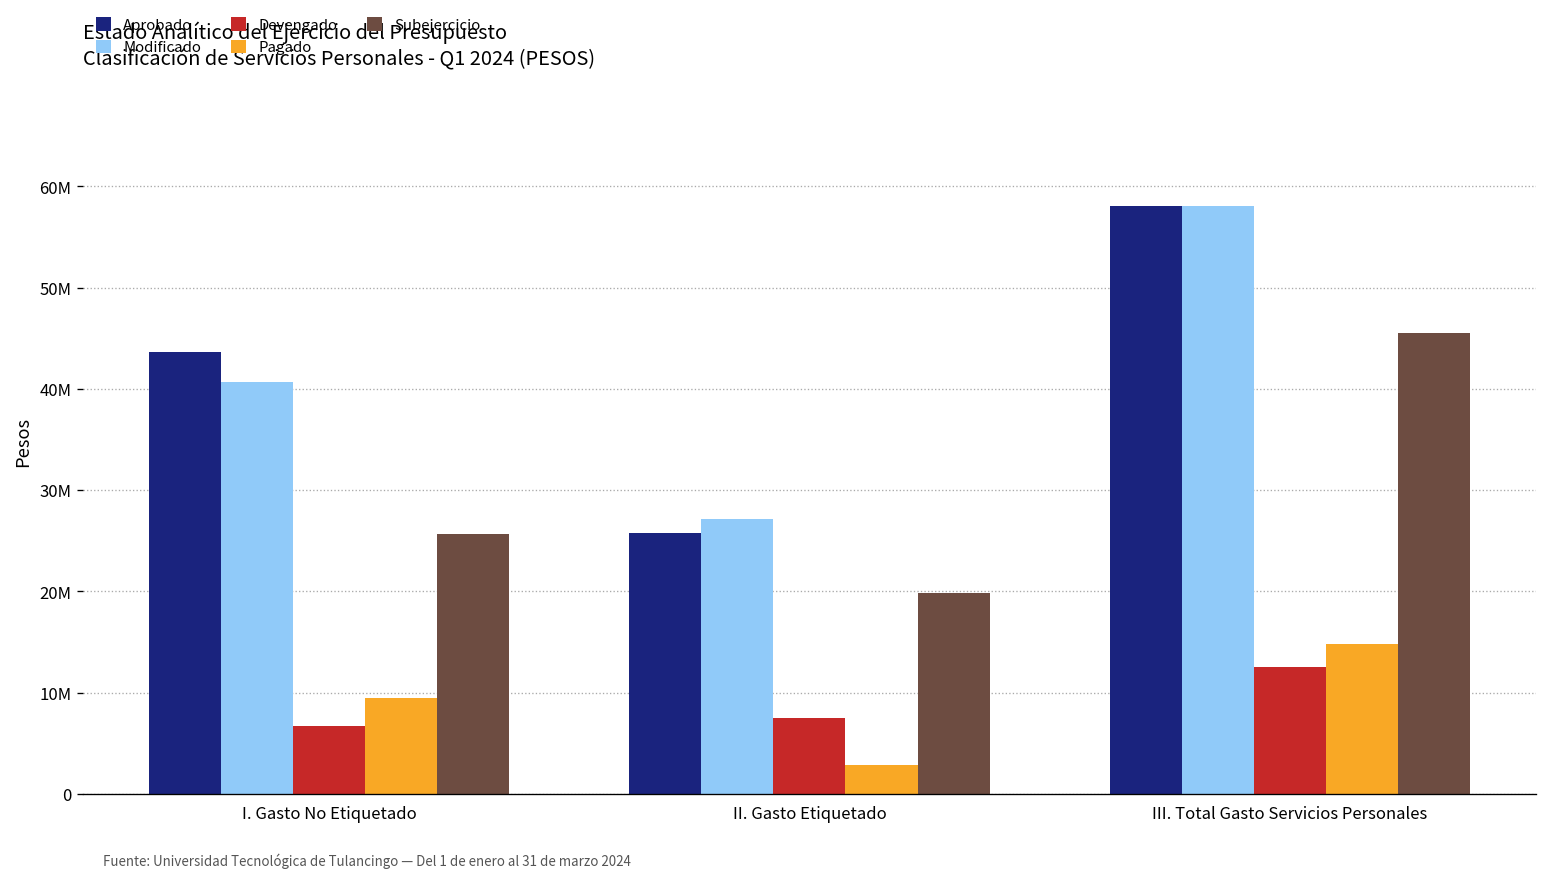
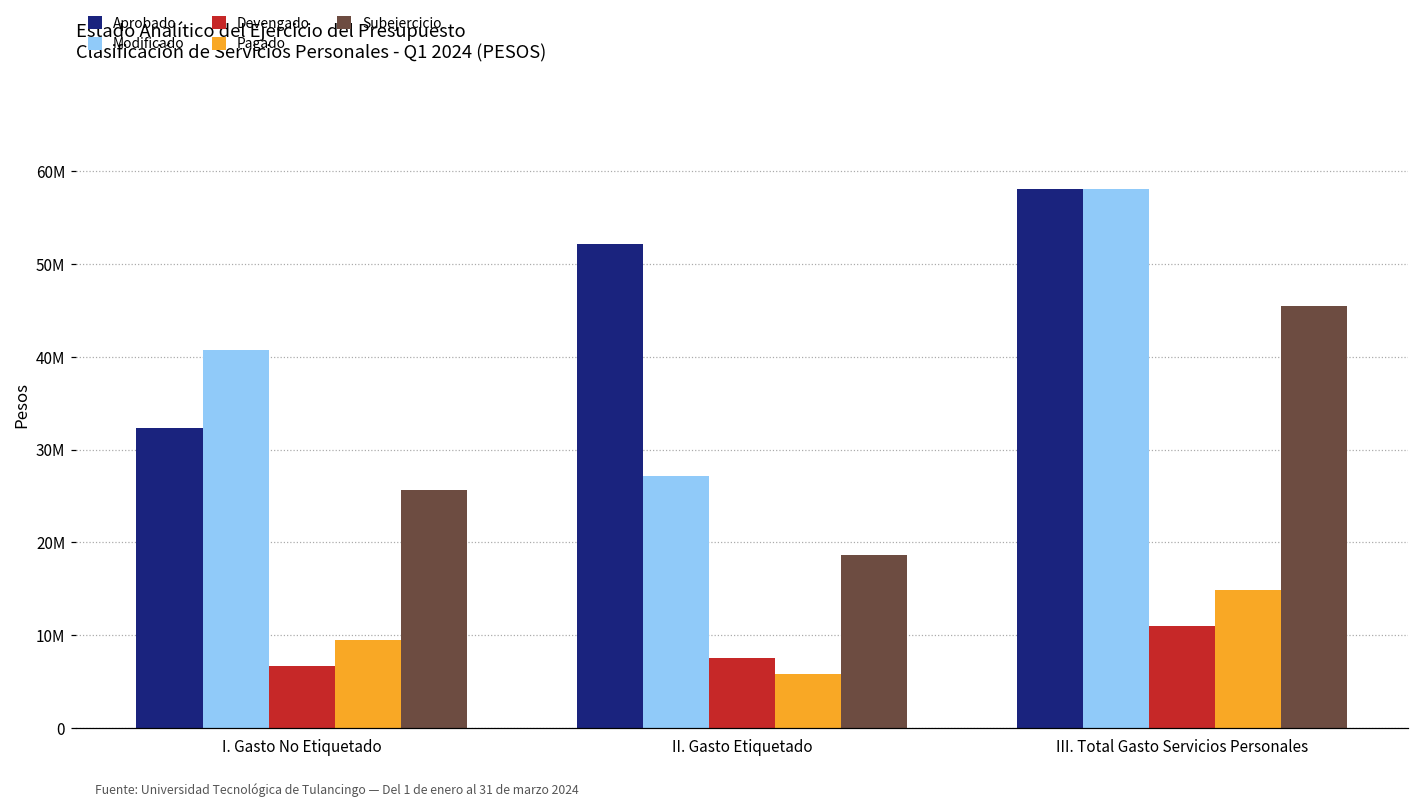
Aprobado, I. Gasto No Etiquetado: 44000000 -> 32000000
Aprobado, II. Gasto Etiquetado: 26000000 -> 52000000
Pagado, II. Gasto Etiquetado: 3000000 -> 6000000
Subejercicio, II. Gasto Etiquetado: 20000000 -> 19000000
Devengado, III. Total Gasto Servicios Personales: 13000000 -> 11000000
